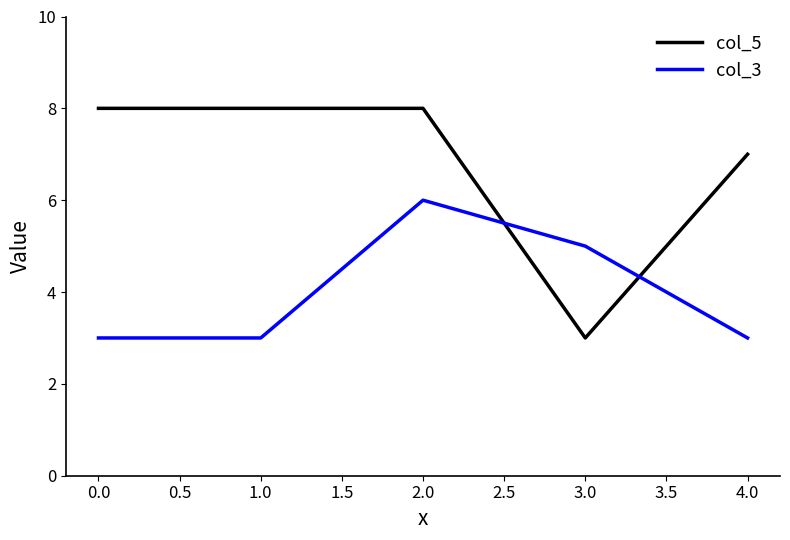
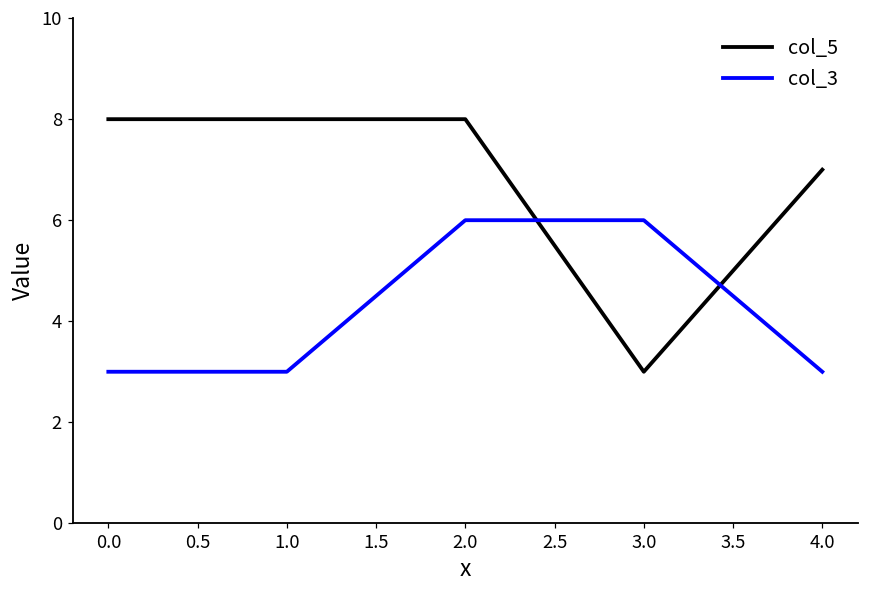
col_3, 3.0: 5 -> 6
